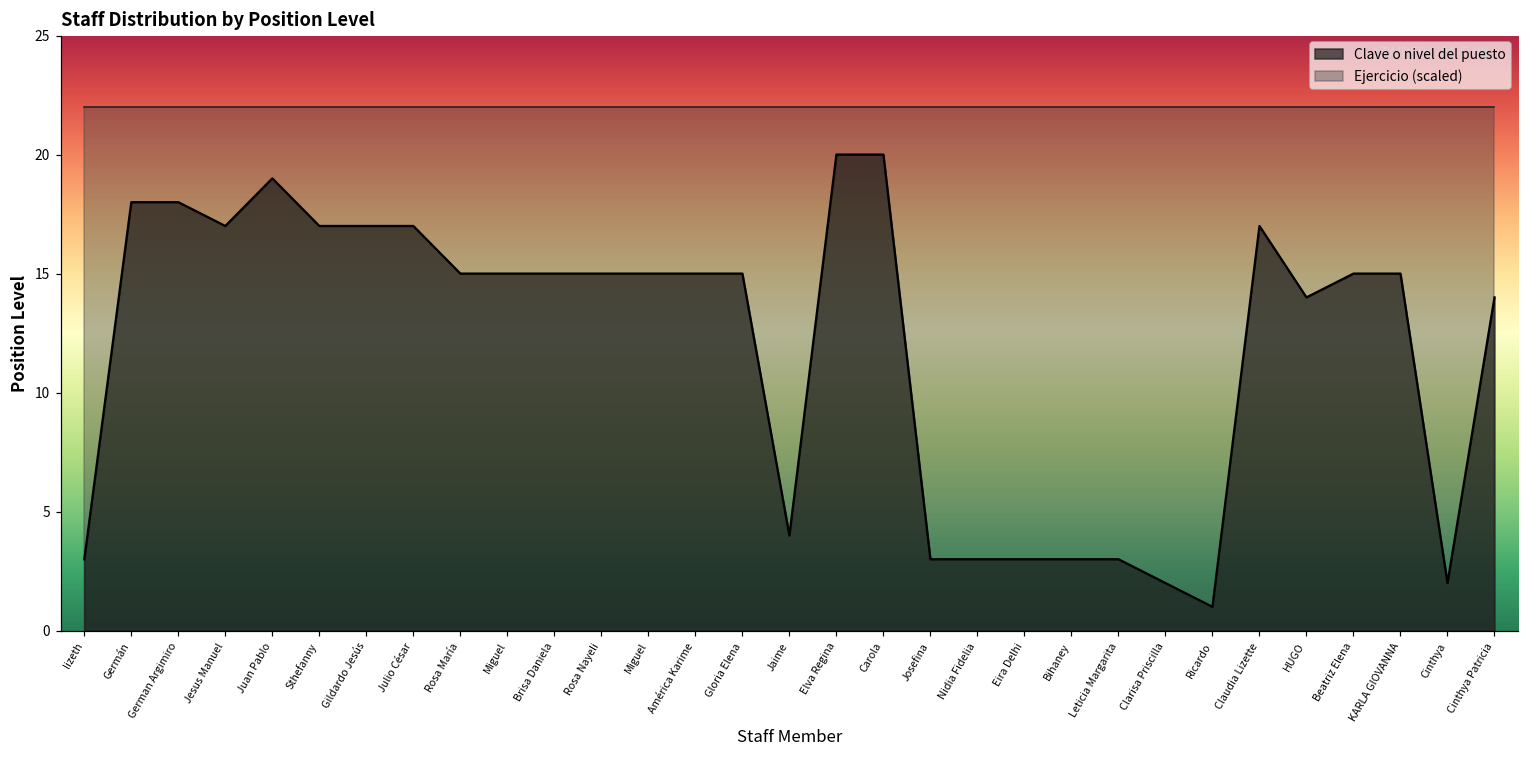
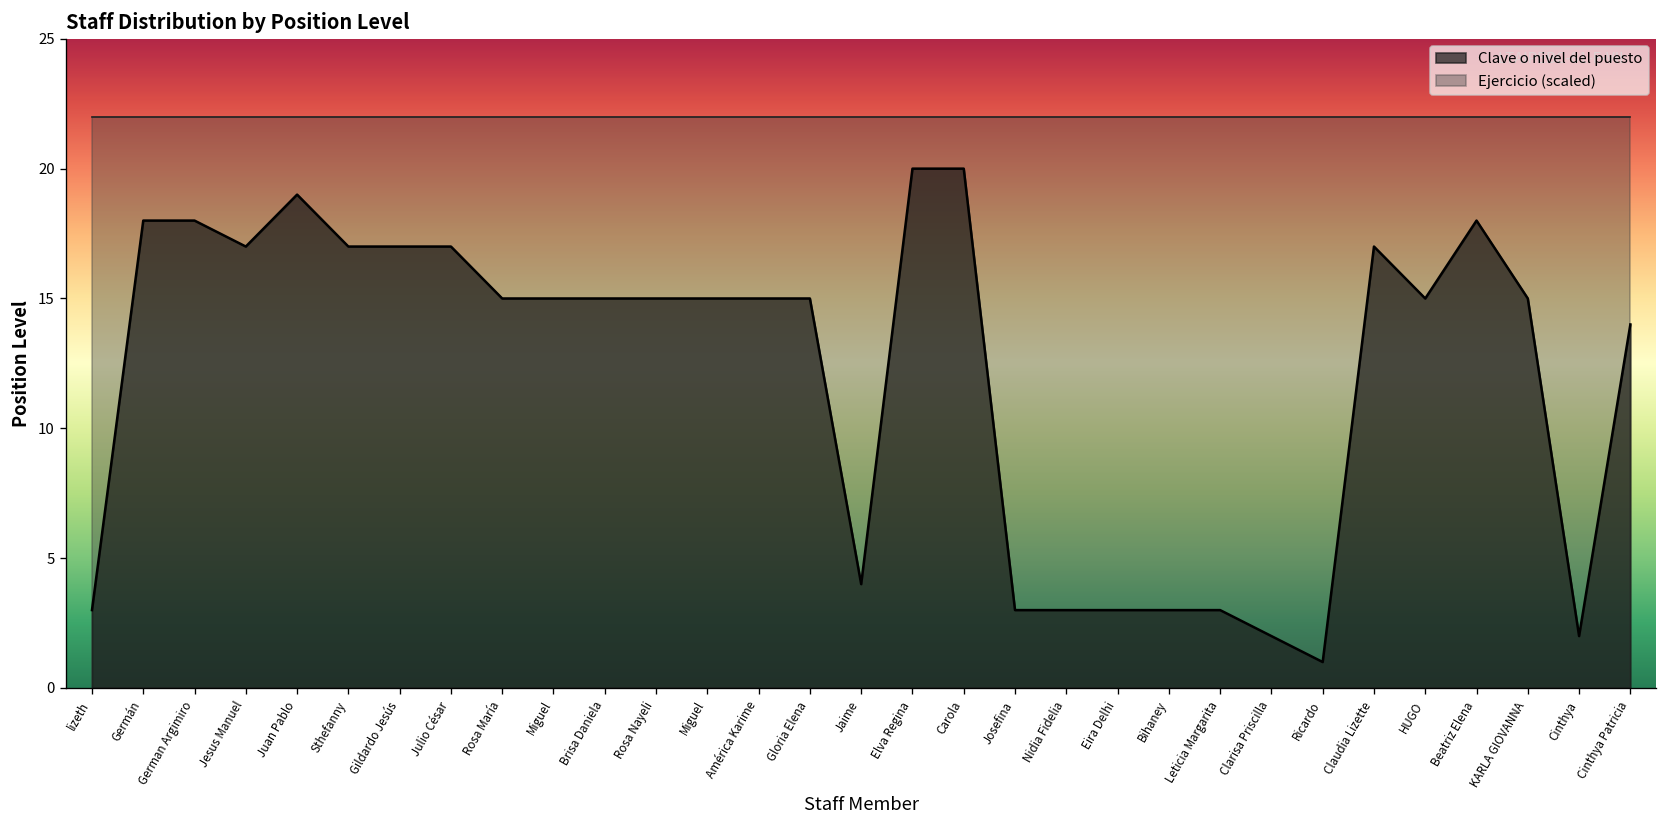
Clave o nivel del puesto, HUGO: 14 -> 15
Clave o nivel del puesto, Beatriz Elena: 15 -> 18
